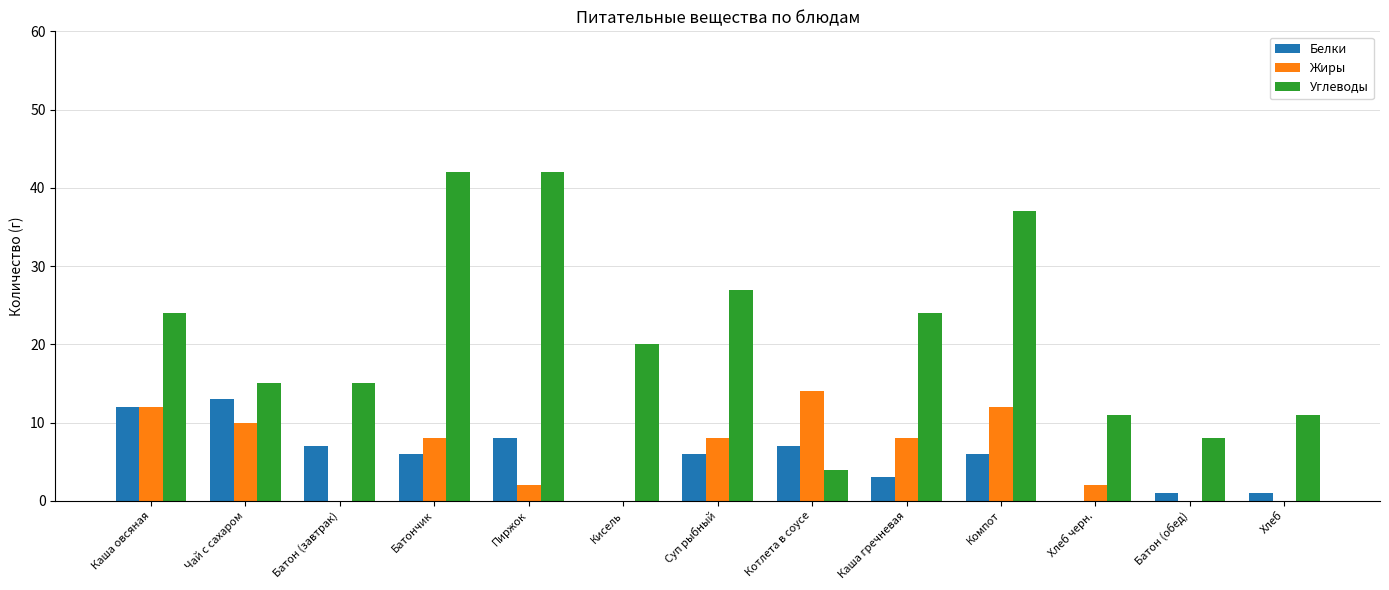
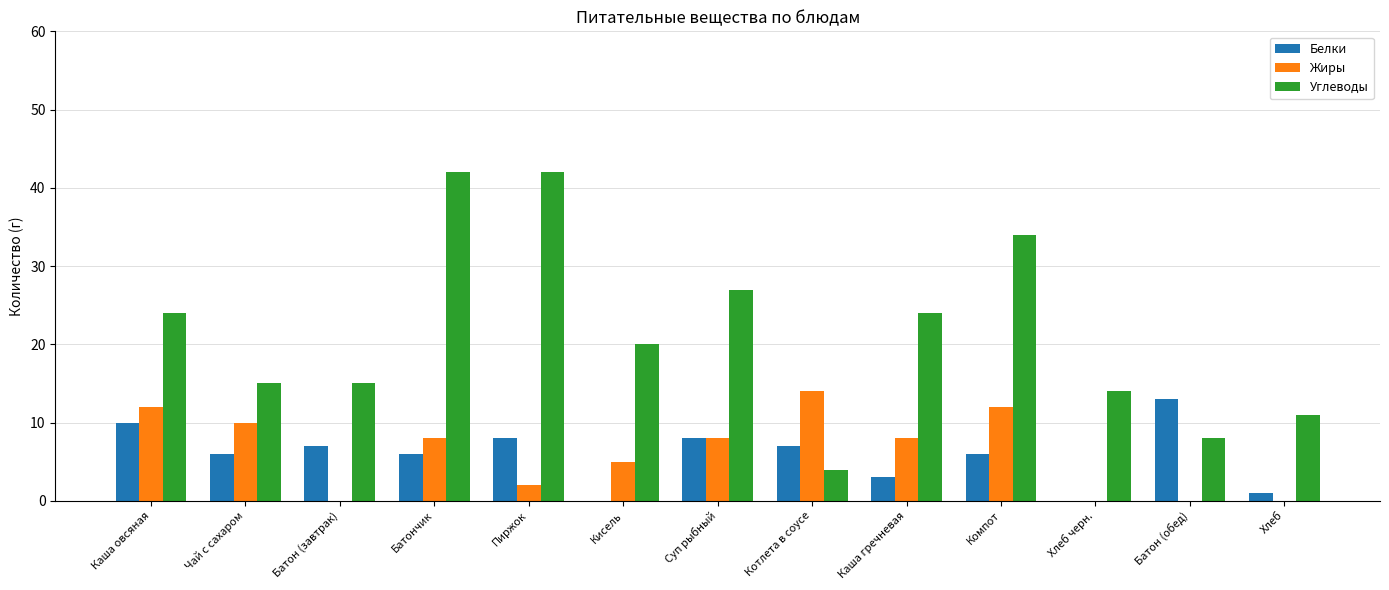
Белки, Каша овсяная: 12 -> 10
Белки, Чай с сахаром: 13 -> 6
Жиры, Кисель: 0 -> 5
Белки, Суп рыбный: 6 -> 8
Углеводы, Компот: 37 -> 34
Жиры, Хлеб черн.: 2 -> 0
Углеводы, Хлеб черн.: 11 -> 14
Белки, Батон (обед): 1 -> 13
